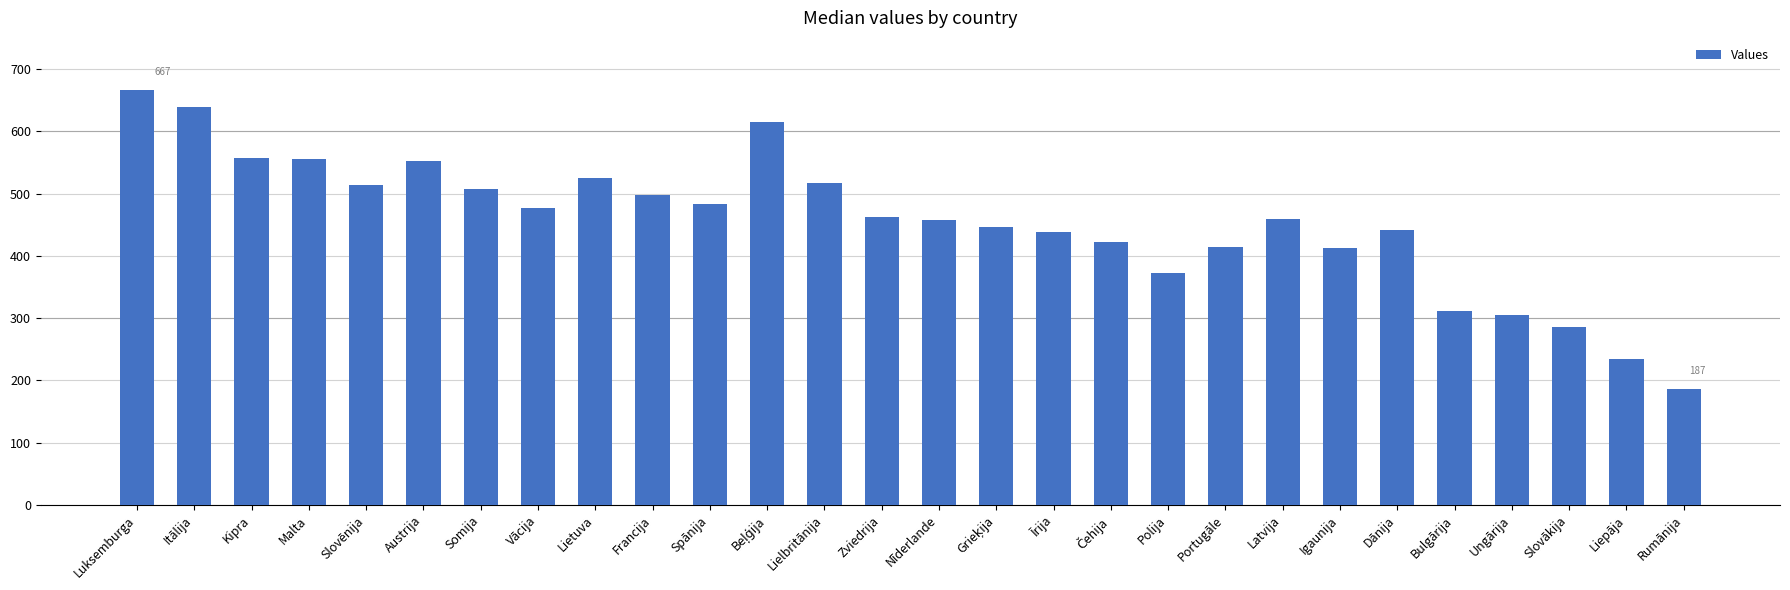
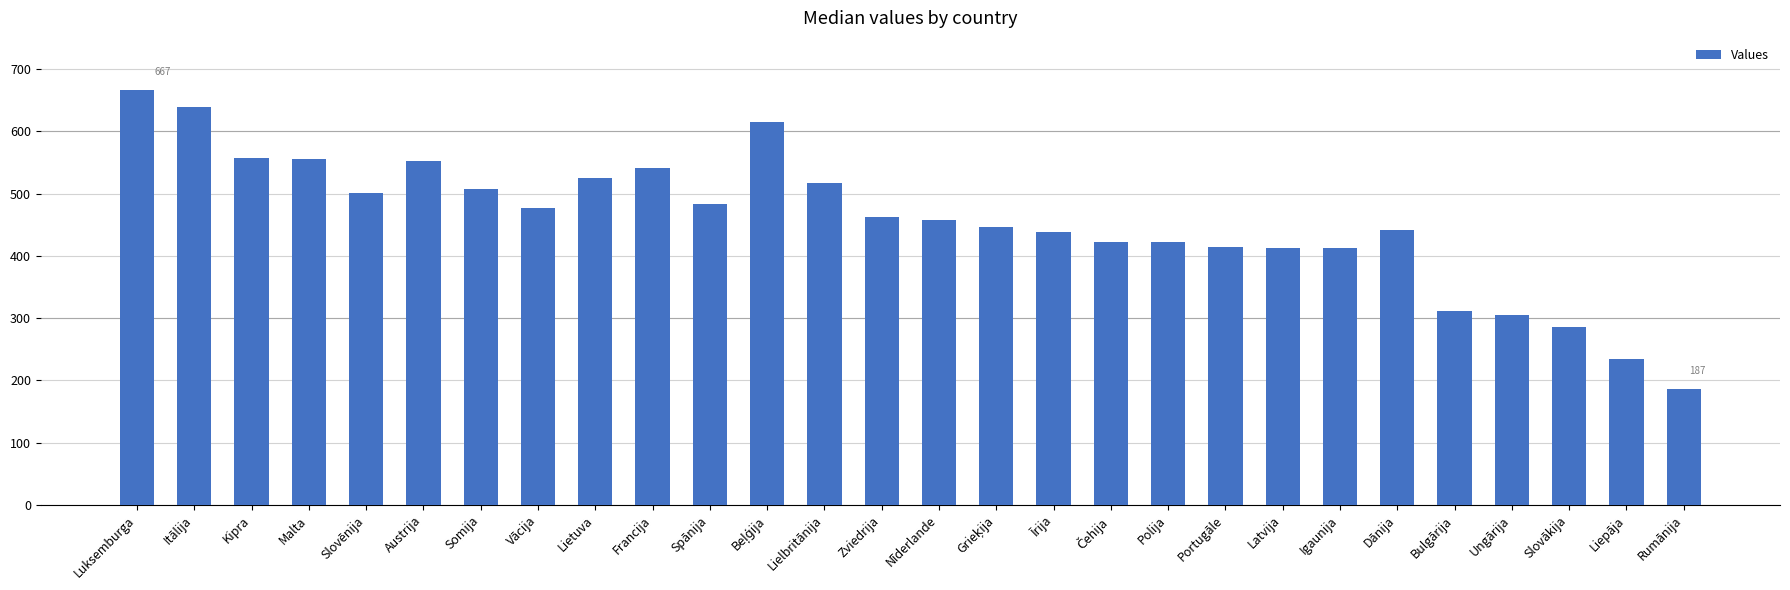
Slovēnija: 510 -> 500
Francija: 500 -> 540
Polija: 370 -> 420
Latvija: 460 -> 410
